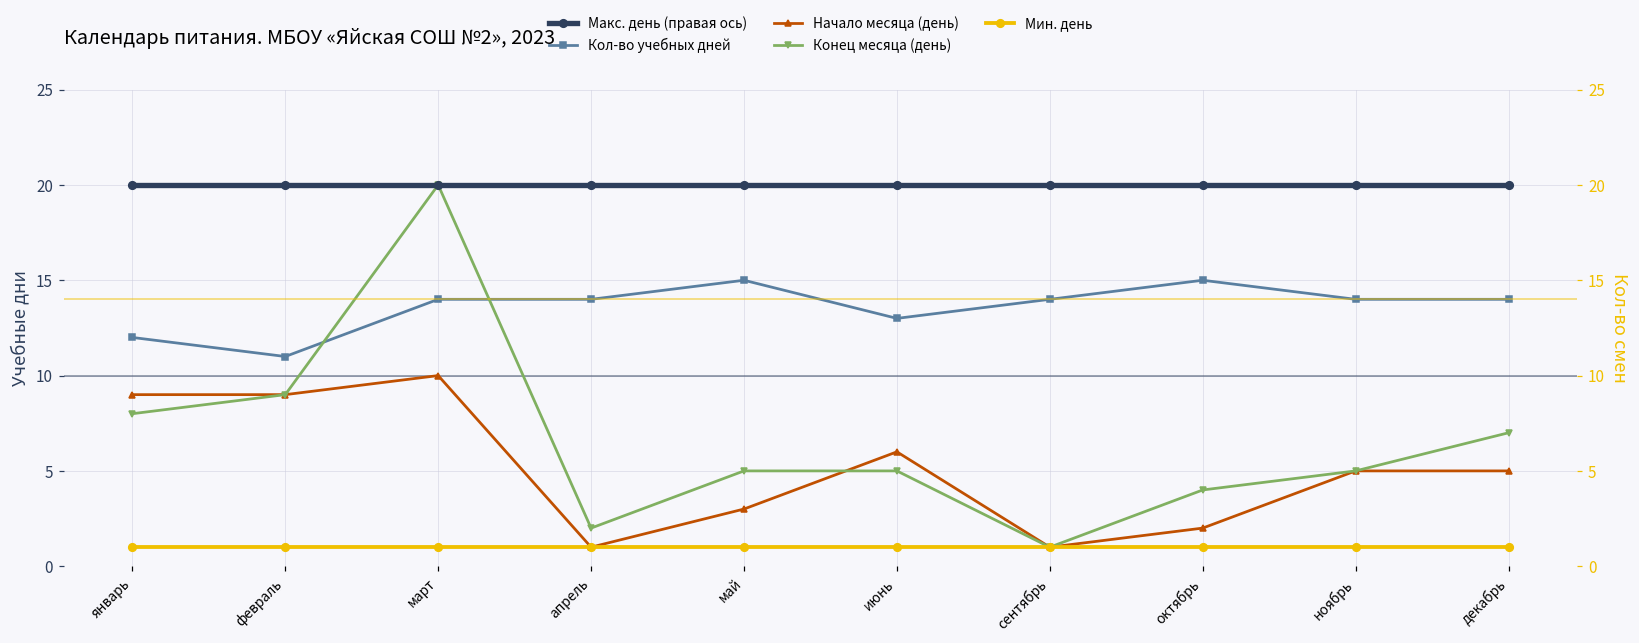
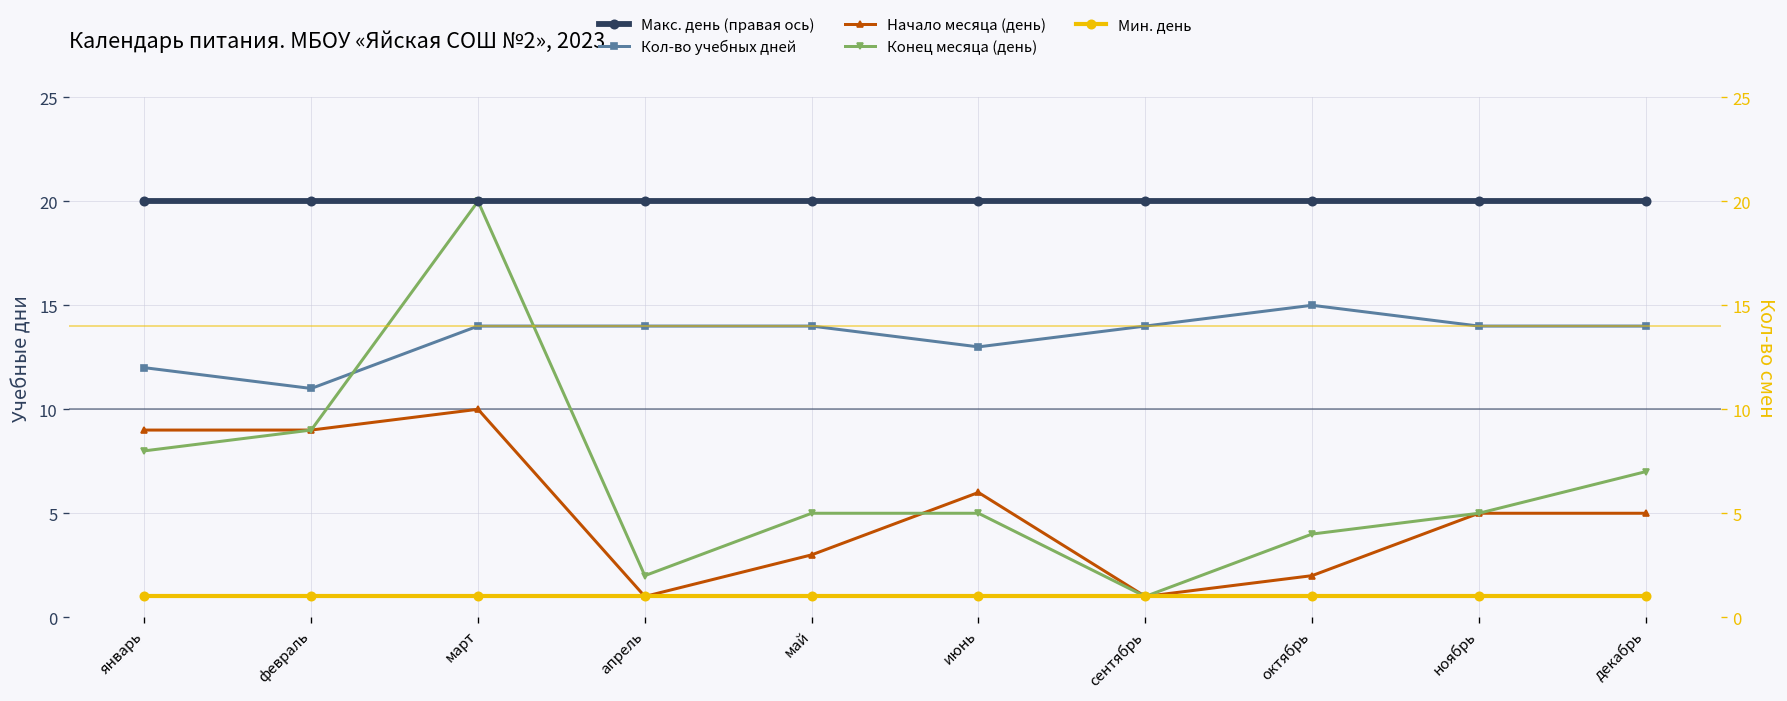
Кол-во учебных дней, май: 15 -> 14
